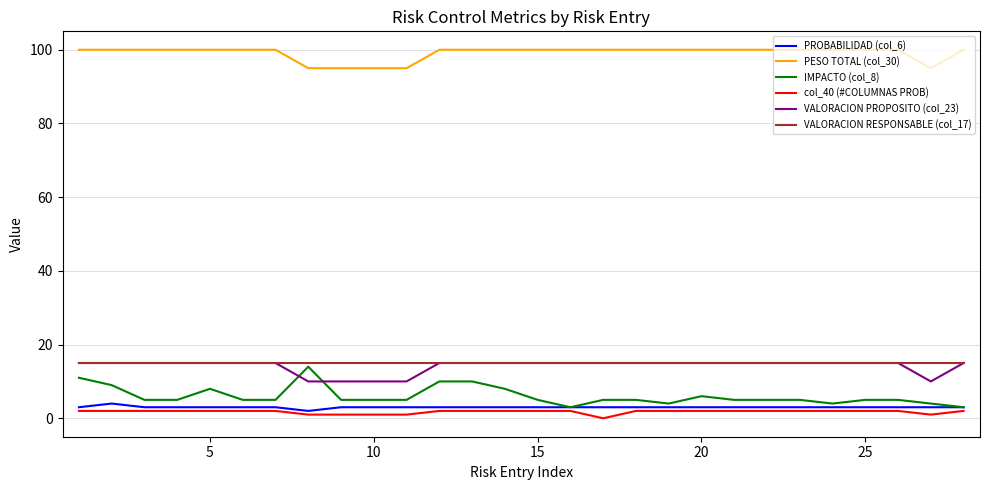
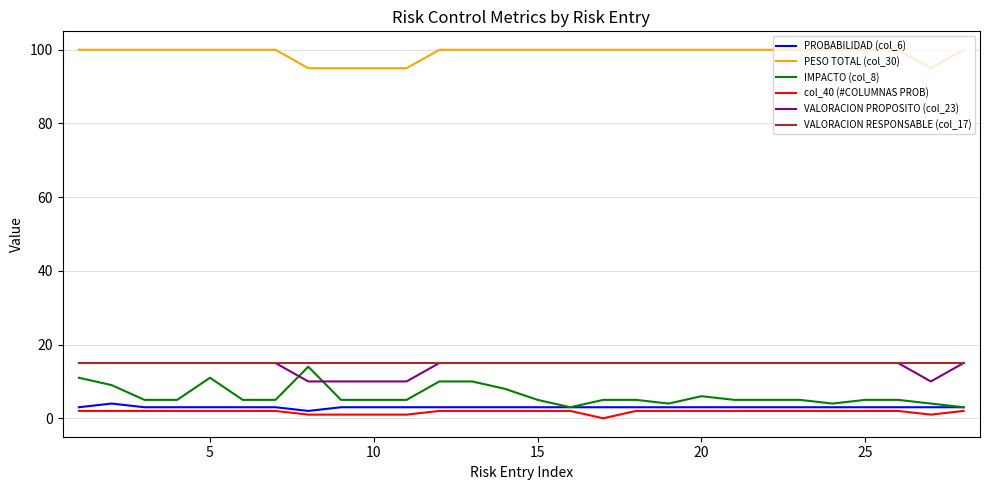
IMPACTO (col_8), 5: 8 -> 11
